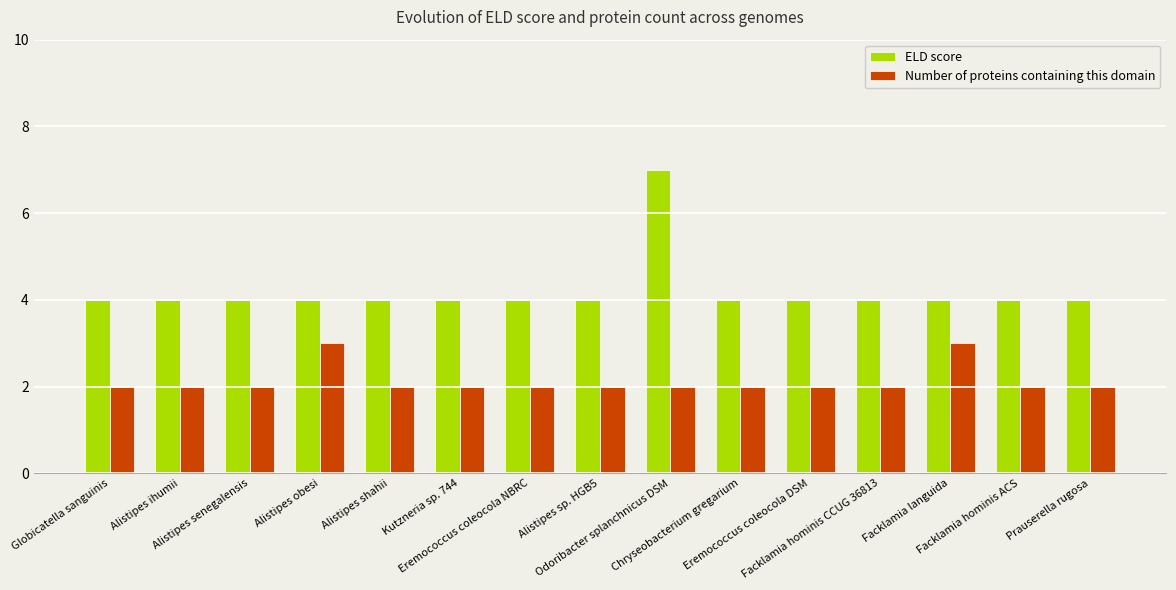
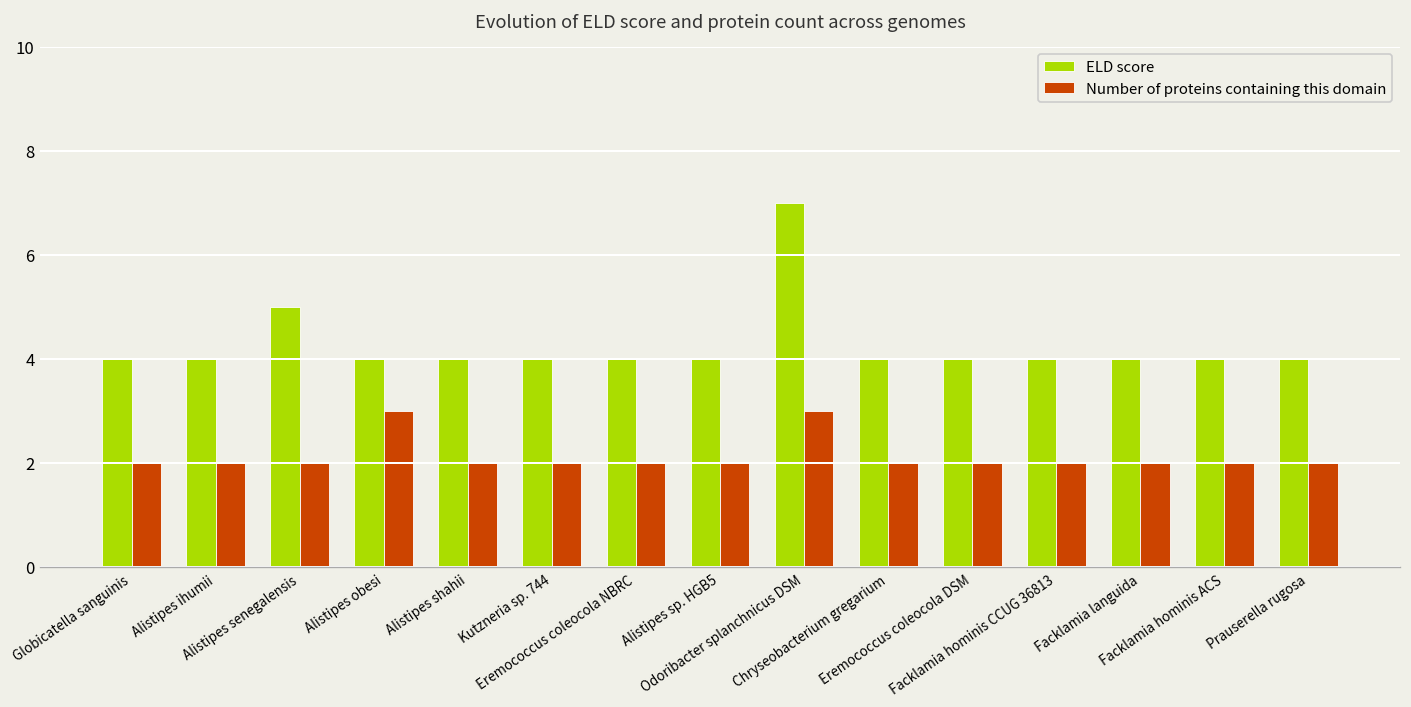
ELD score, Alistipes senegalensis: 4 -> 5
Number of proteins containing this domain, Odoribacter splanchnicus DSM: 2 -> 3
Number of proteins containing this domain, Facklamia languida: 3 -> 2
